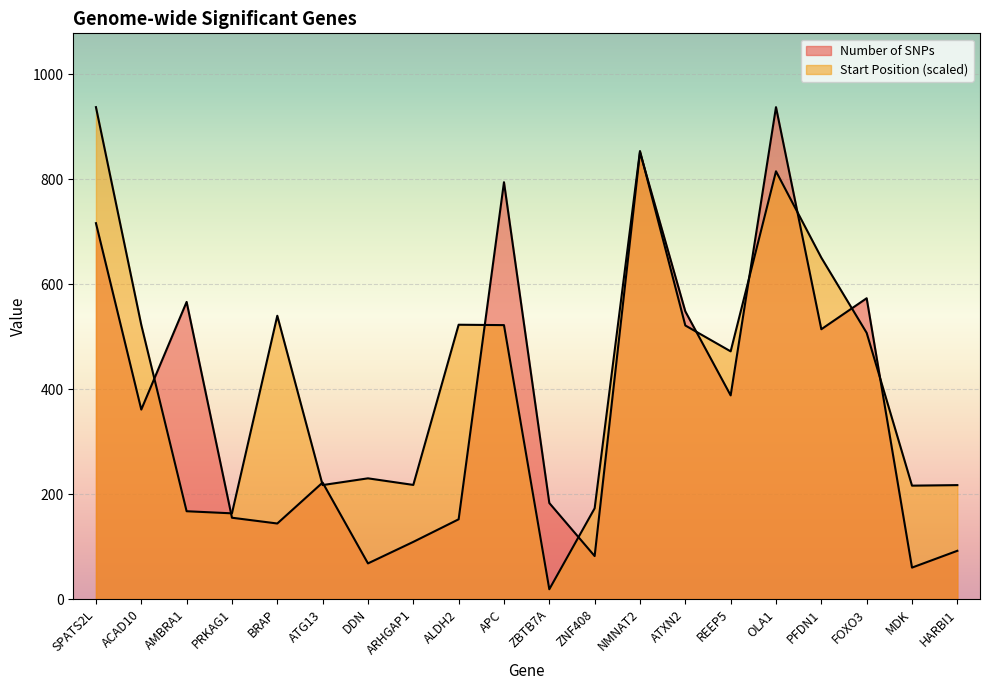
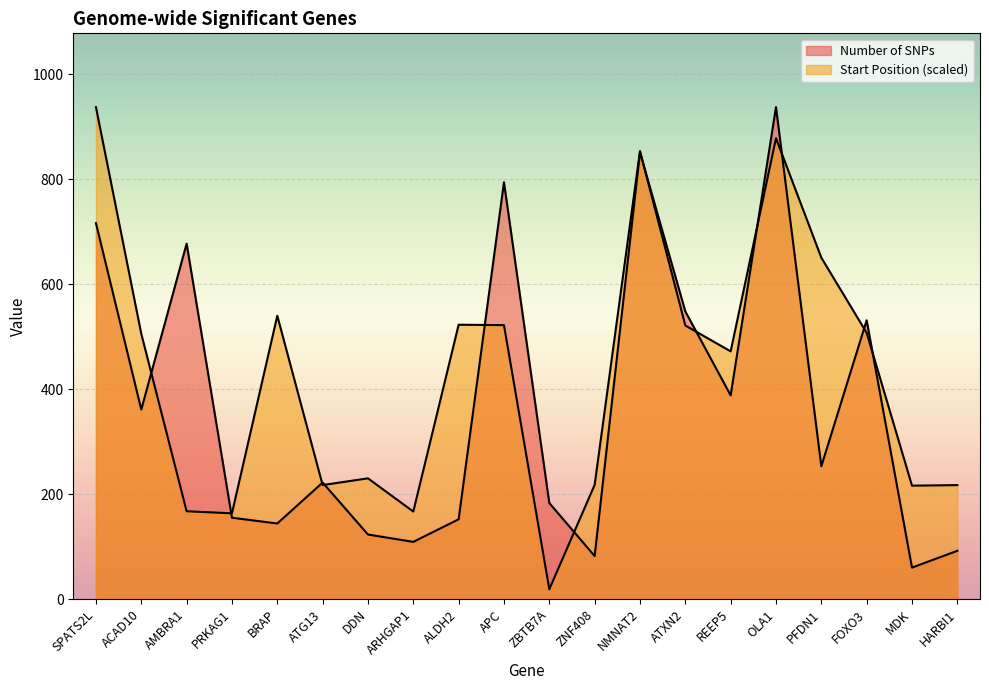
Start Position (scaled), ACAD10: 520 -> 510
Number of SNPs, AMBRA1: 570 -> 680
Number of SNPs, DDN: 70 -> 120
Start Position (scaled), ARHGAP1: 220 -> 170
Start Position (scaled), ZNF408: 170 -> 220
Start Position (scaled), OLA1: 810 -> 880
Number of SNPs, PFDN1: 510 -> 250
Number of SNPs, FOXO3: 570 -> 530
